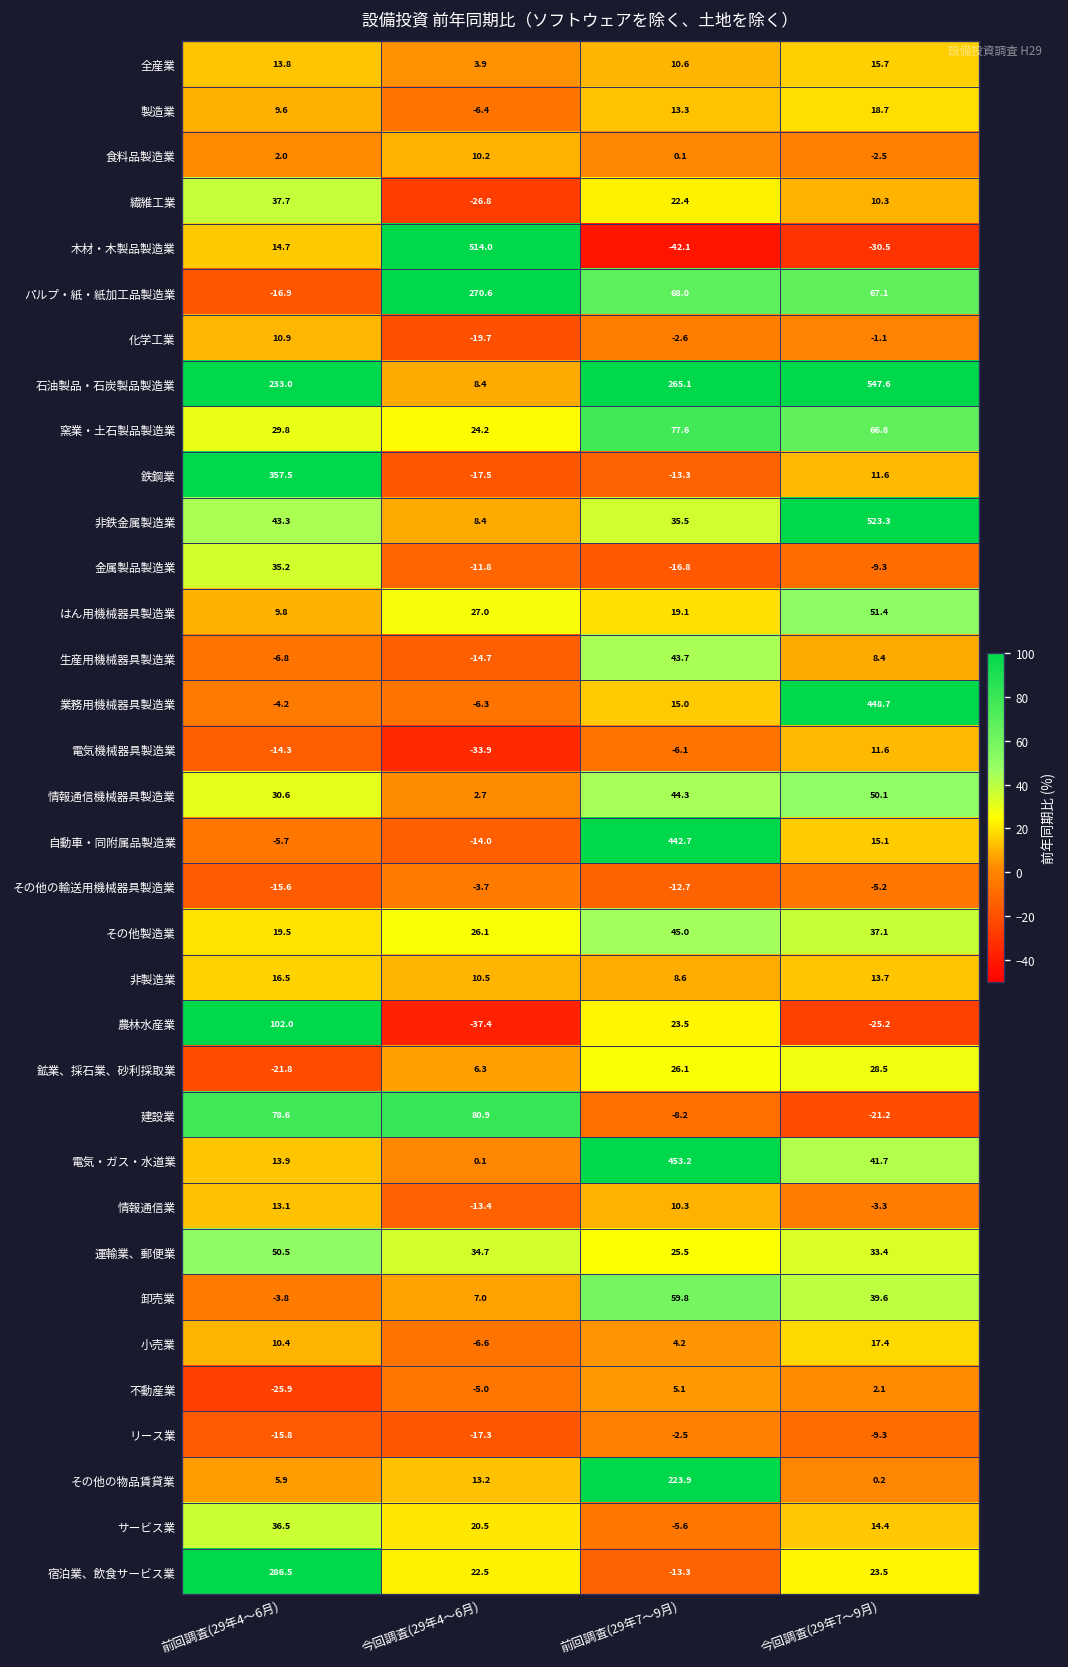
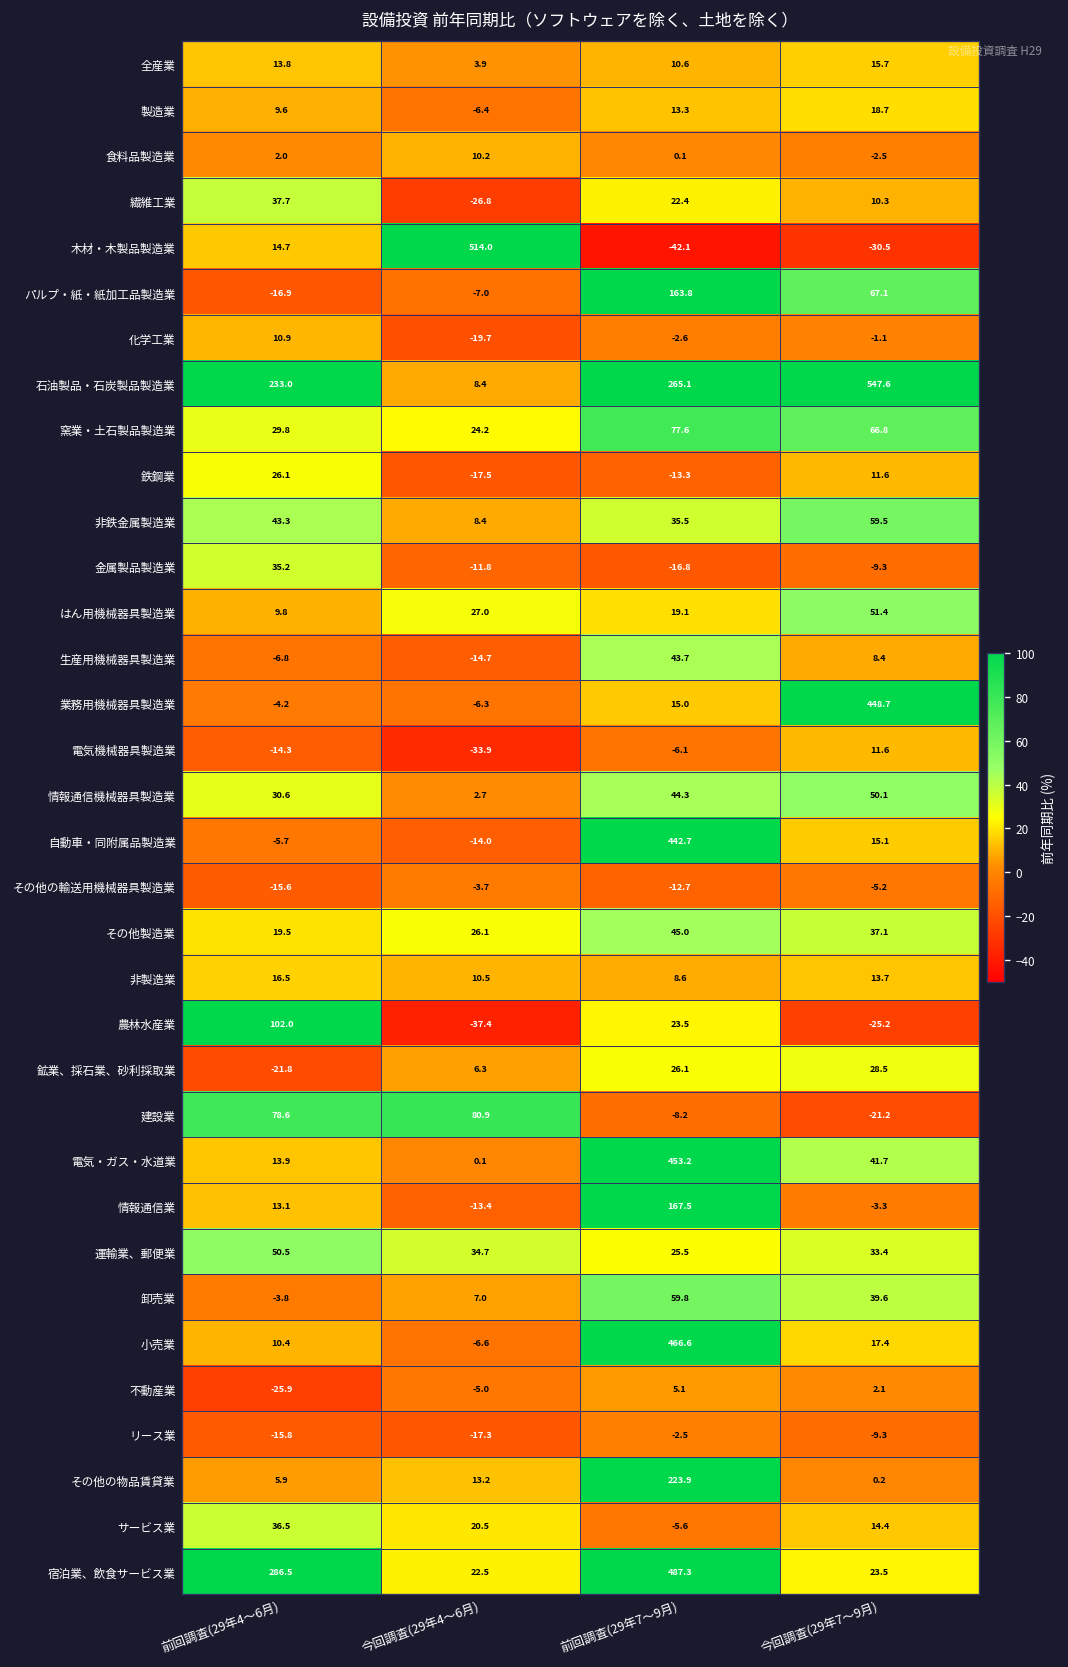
パルプ・紙・紙加工品製造業, 今回調査(29年4～6月): 270.6 -> -7.0
パルプ・紙・紙加工品製造業, 前回調査(29年7～9月): 68.0 -> 163.8
鉄鋼業, 前回調査(29年4～6月): 357.5 -> 26.1
非鉄金属製造業, 今回調査(29年7～9月): 523.3 -> 59.5
情報通信業, 前回調査(29年7～9月): 10.3 -> 167.5
小売業, 前回調査(29年7～9月): 4.2 -> 466.6
宿泊業、飲食サービス業, 前回調査(29年7～9月): -13.3 -> 487.3
